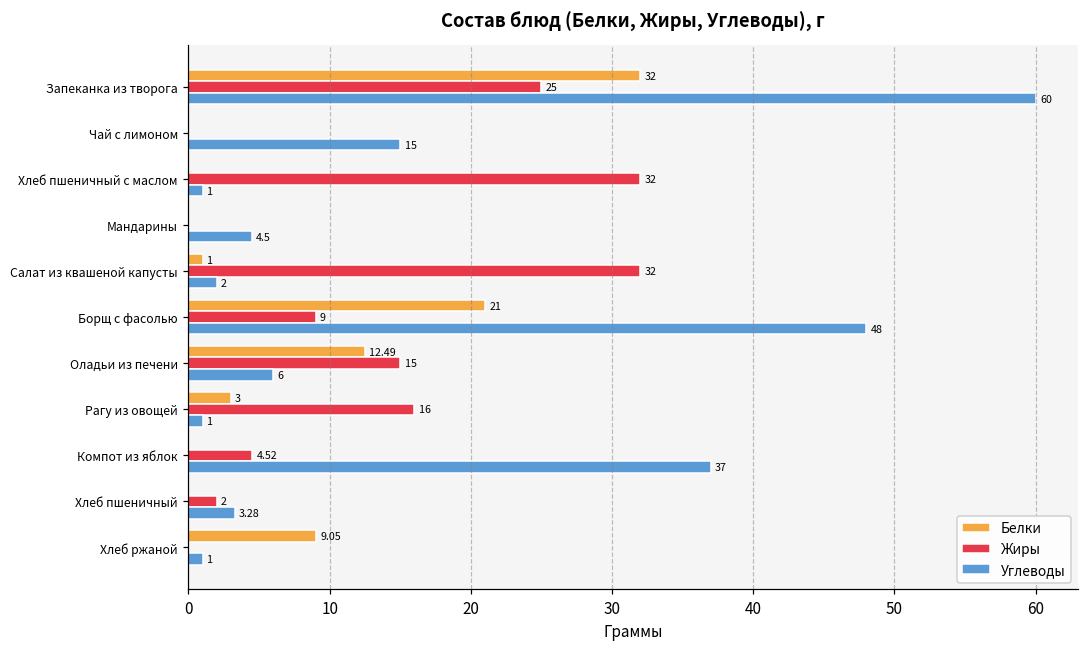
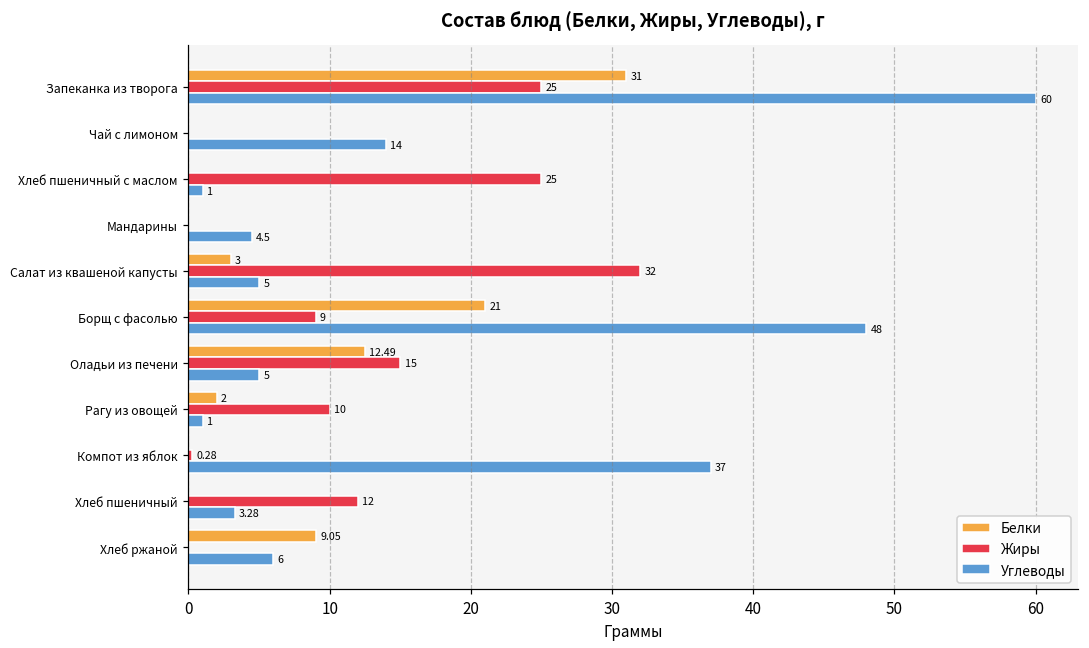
Белки, Запеканка из творога: 32 -> 31
Углеводы, Чай с лимоном: 15 -> 14
Жиры, Хлеб пшеничный с маслом: 32 -> 25
Белки, Салат из квашеной капусты: 1 -> 3
Углеводы, Салат из квашеной капусты: 2 -> 5
Углеводы, Оладьи из печени: 6 -> 5
Белки, Рагу из овощей: 3 -> 2
Жиры, Рагу из овощей: 16 -> 10
Жиры, Компот из яблок: 4.52 -> 0.28
Жиры, Хлеб пшеничный: 2 -> 12
Углеводы, Хлеб ржаной: 1 -> 6
